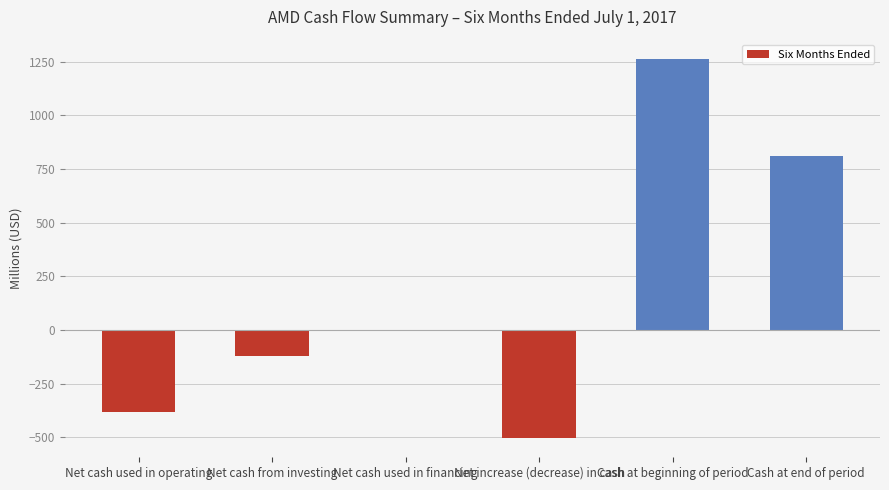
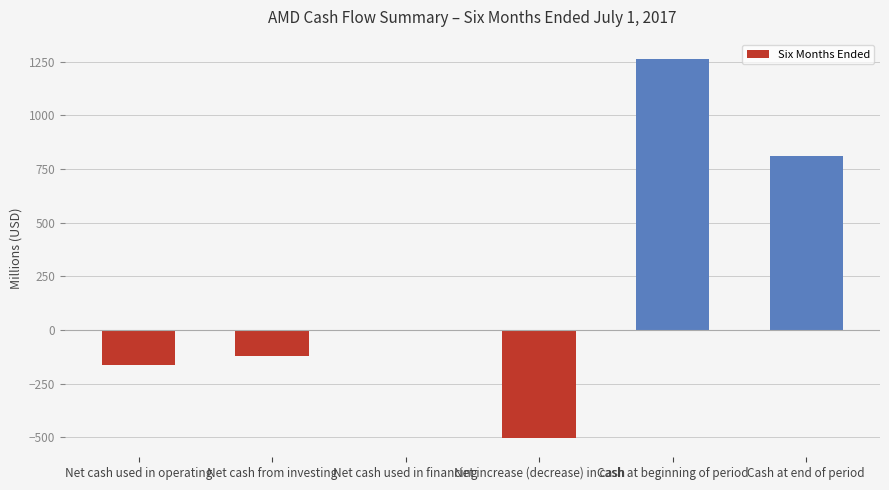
Net cash used in operating: -380 -> -160
